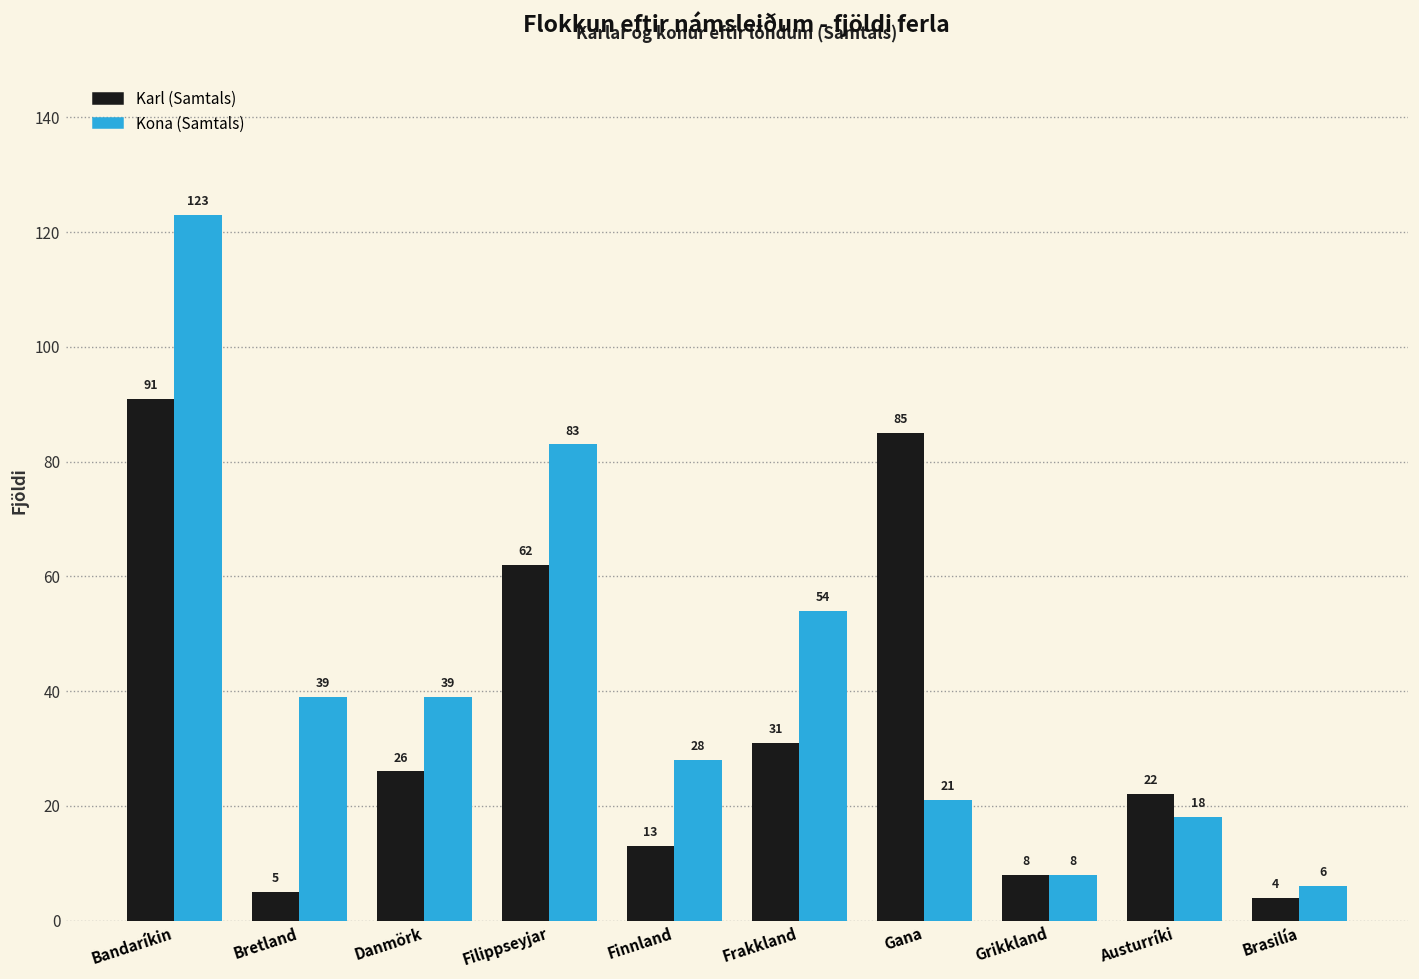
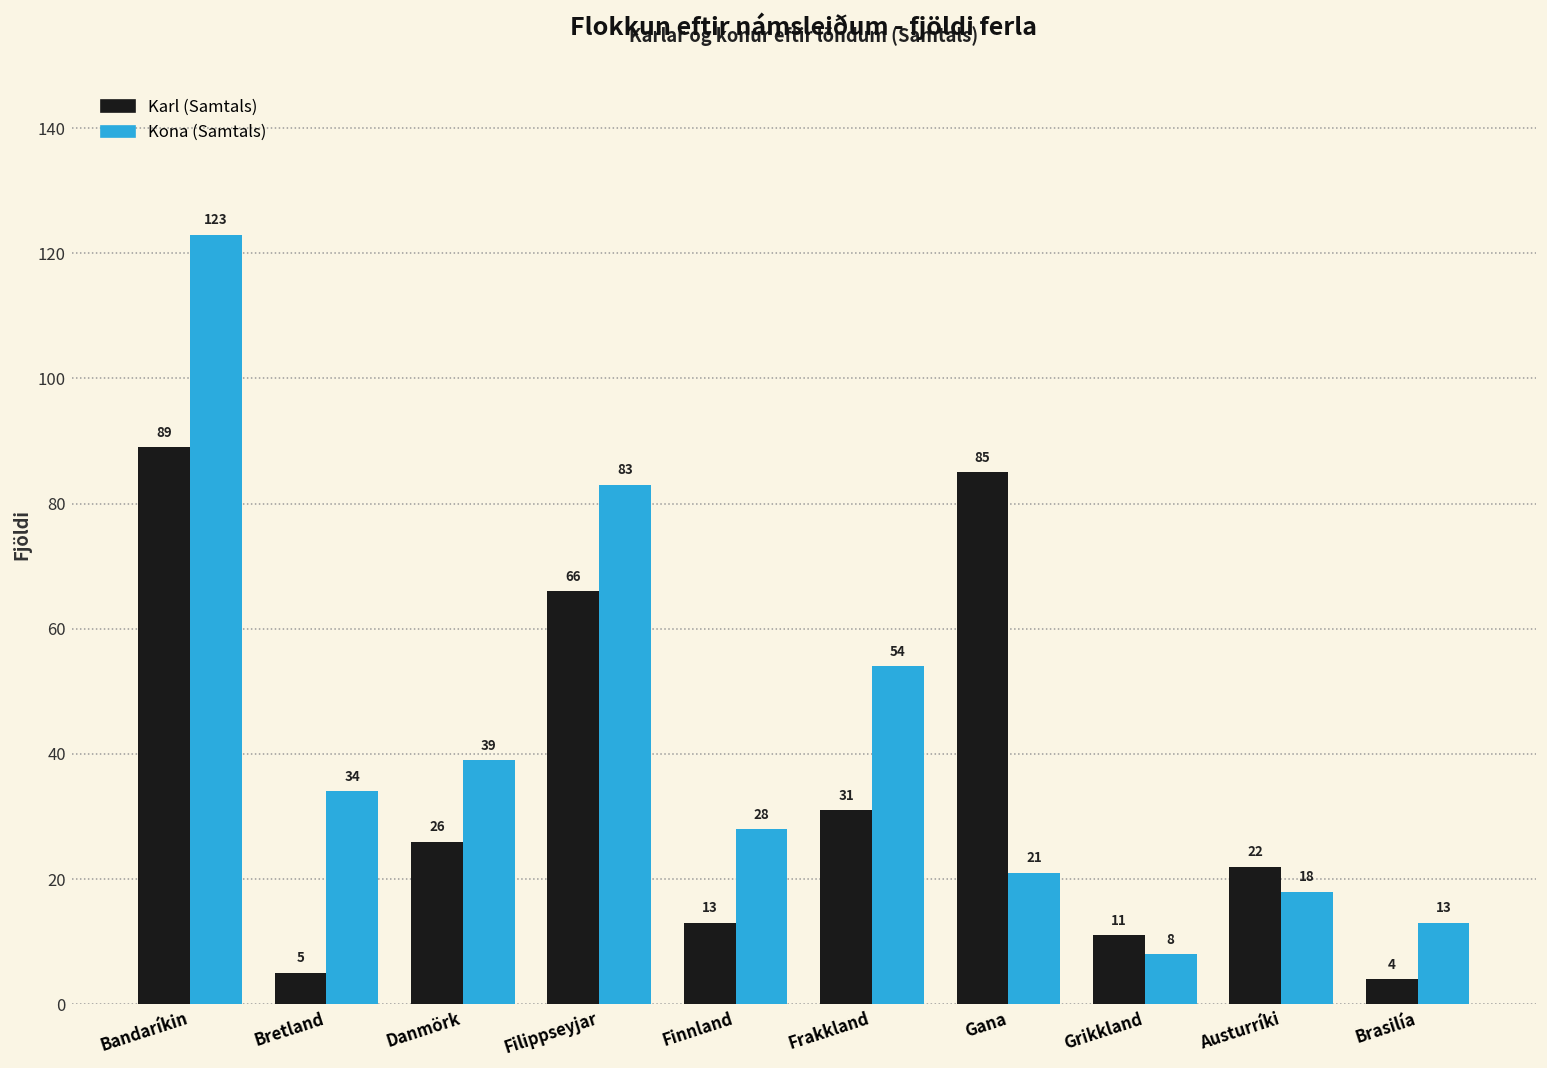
Karl (Samtals), Bandaríkin: 91 -> 89
Kona (Samtals), Bretland: 39 -> 34
Karl (Samtals), Filippseyjar: 62 -> 66
Karl (Samtals), Grikkland: 8 -> 11
Kona (Samtals), Brasilía: 6 -> 13
